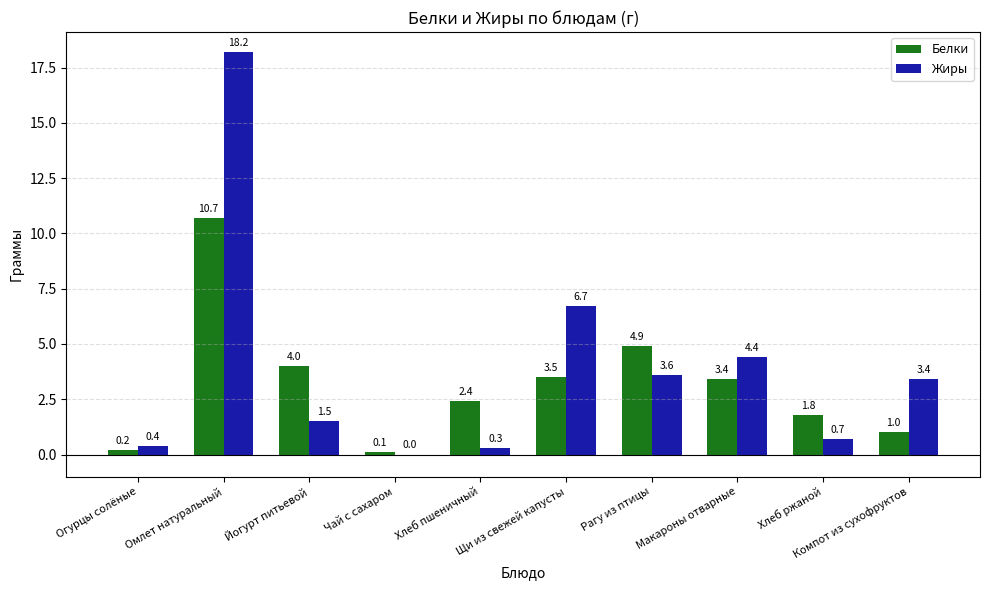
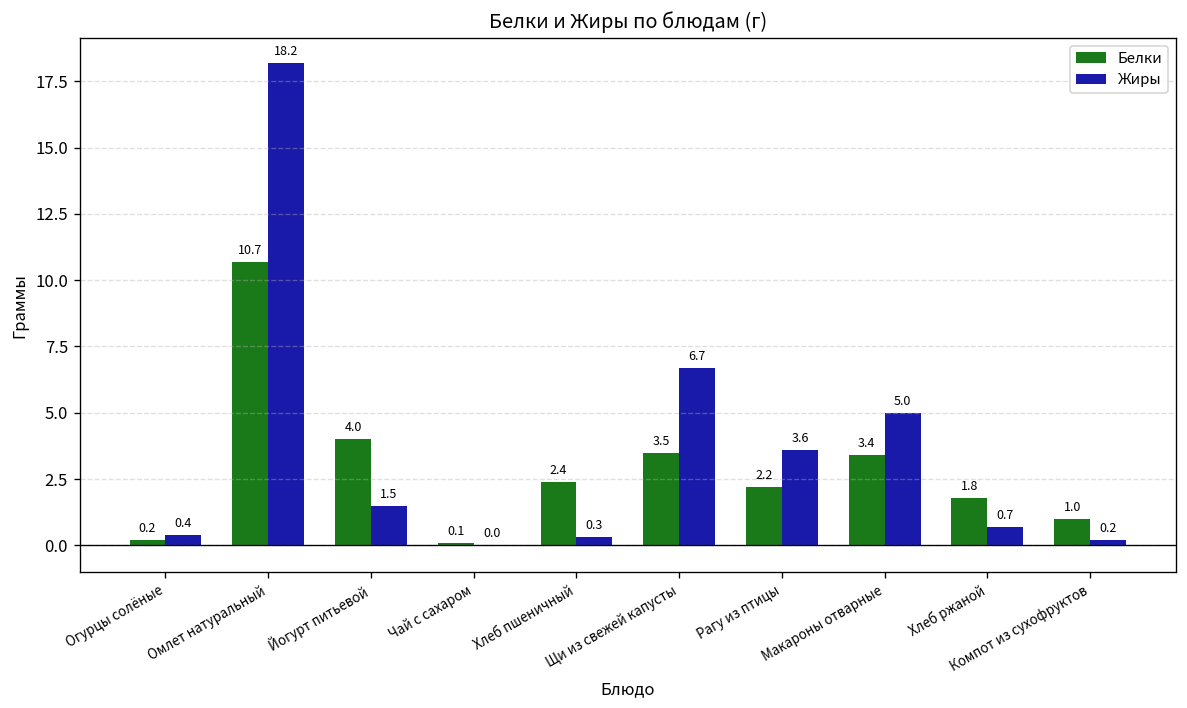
Белки, Рагу из птицы: 4.9 -> 2.2
Жиры, Макароны отварные: 4.4 -> 5.0
Жиры, Компот из сухофруктов: 3.4 -> 0.2
